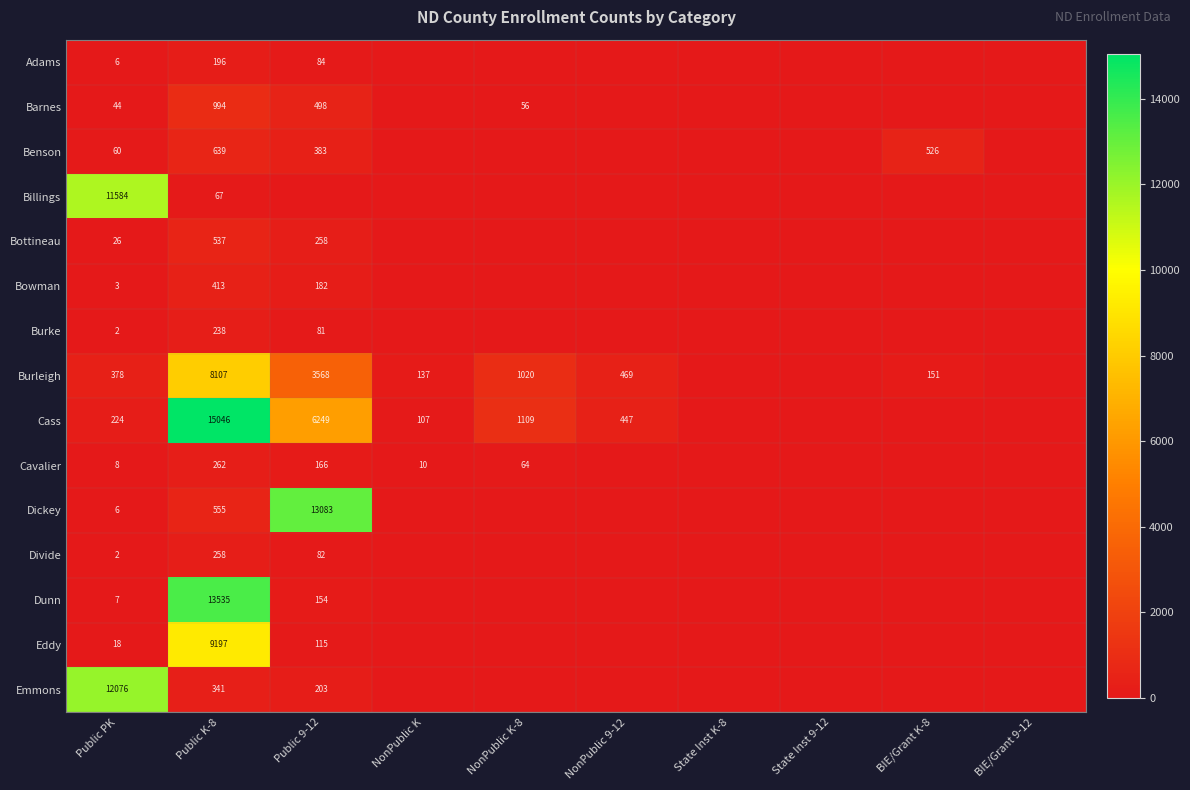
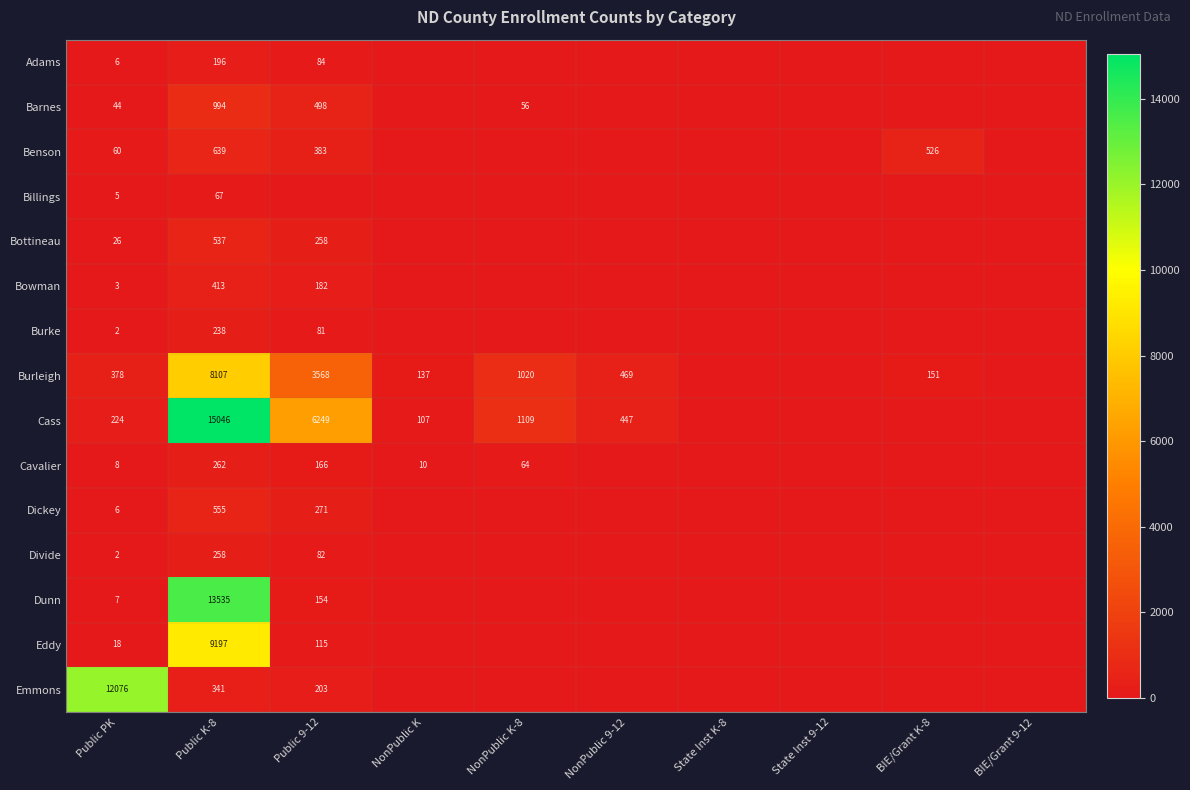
Billings, Public PK: 11584 -> 5
Dickey, Public 9-12: 13083 -> 271
